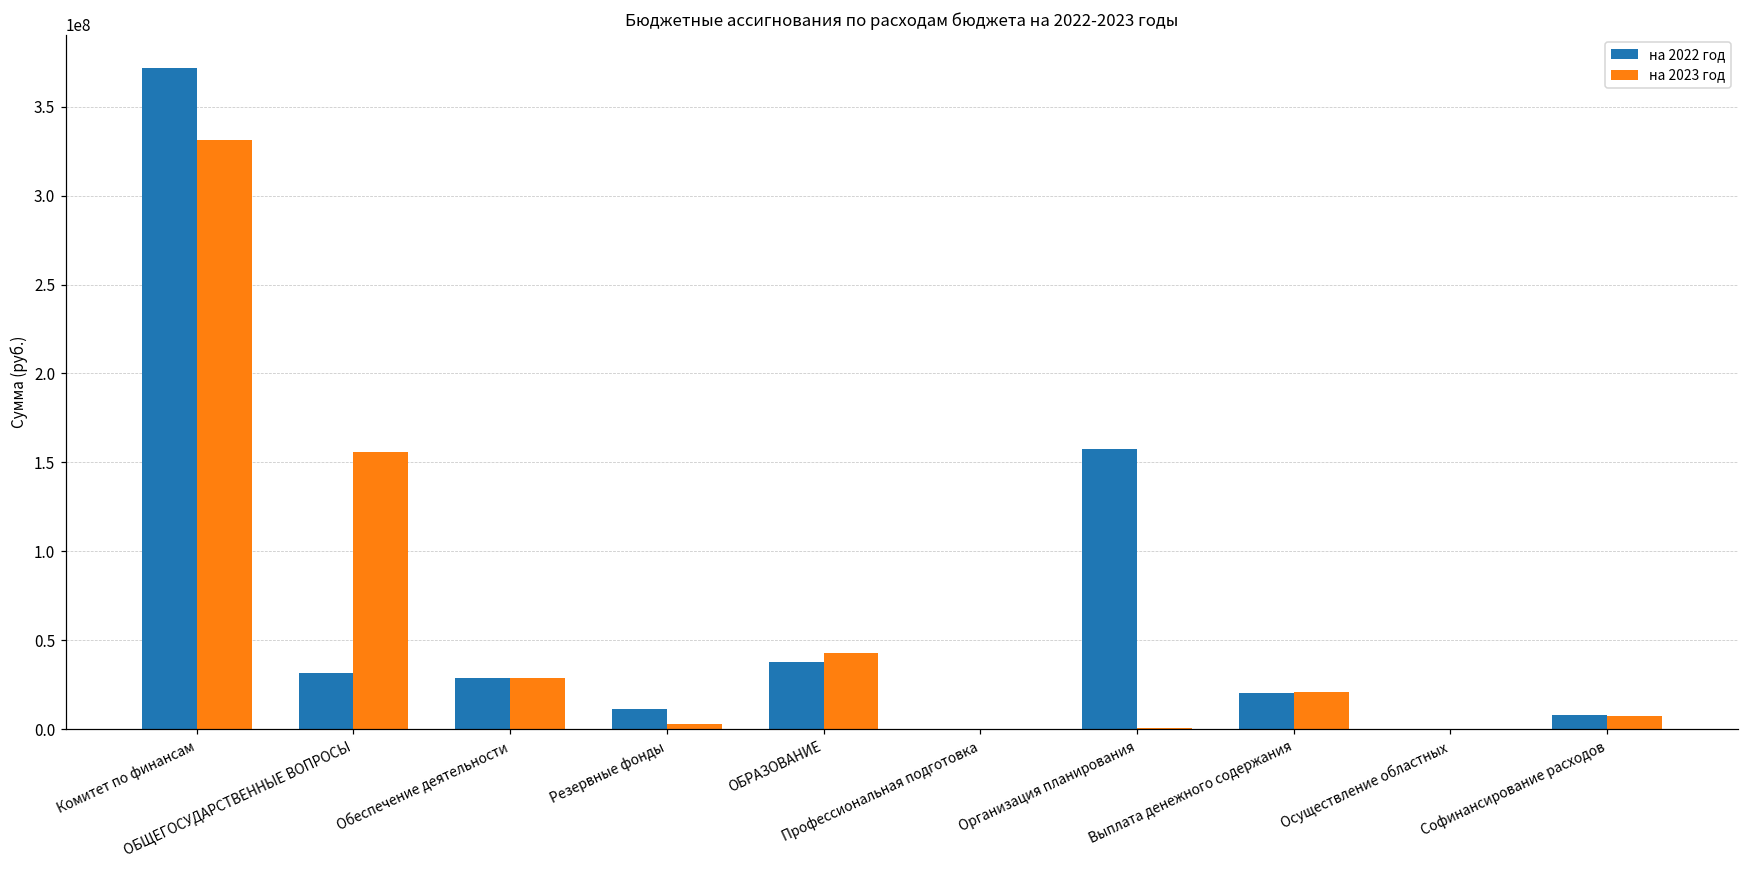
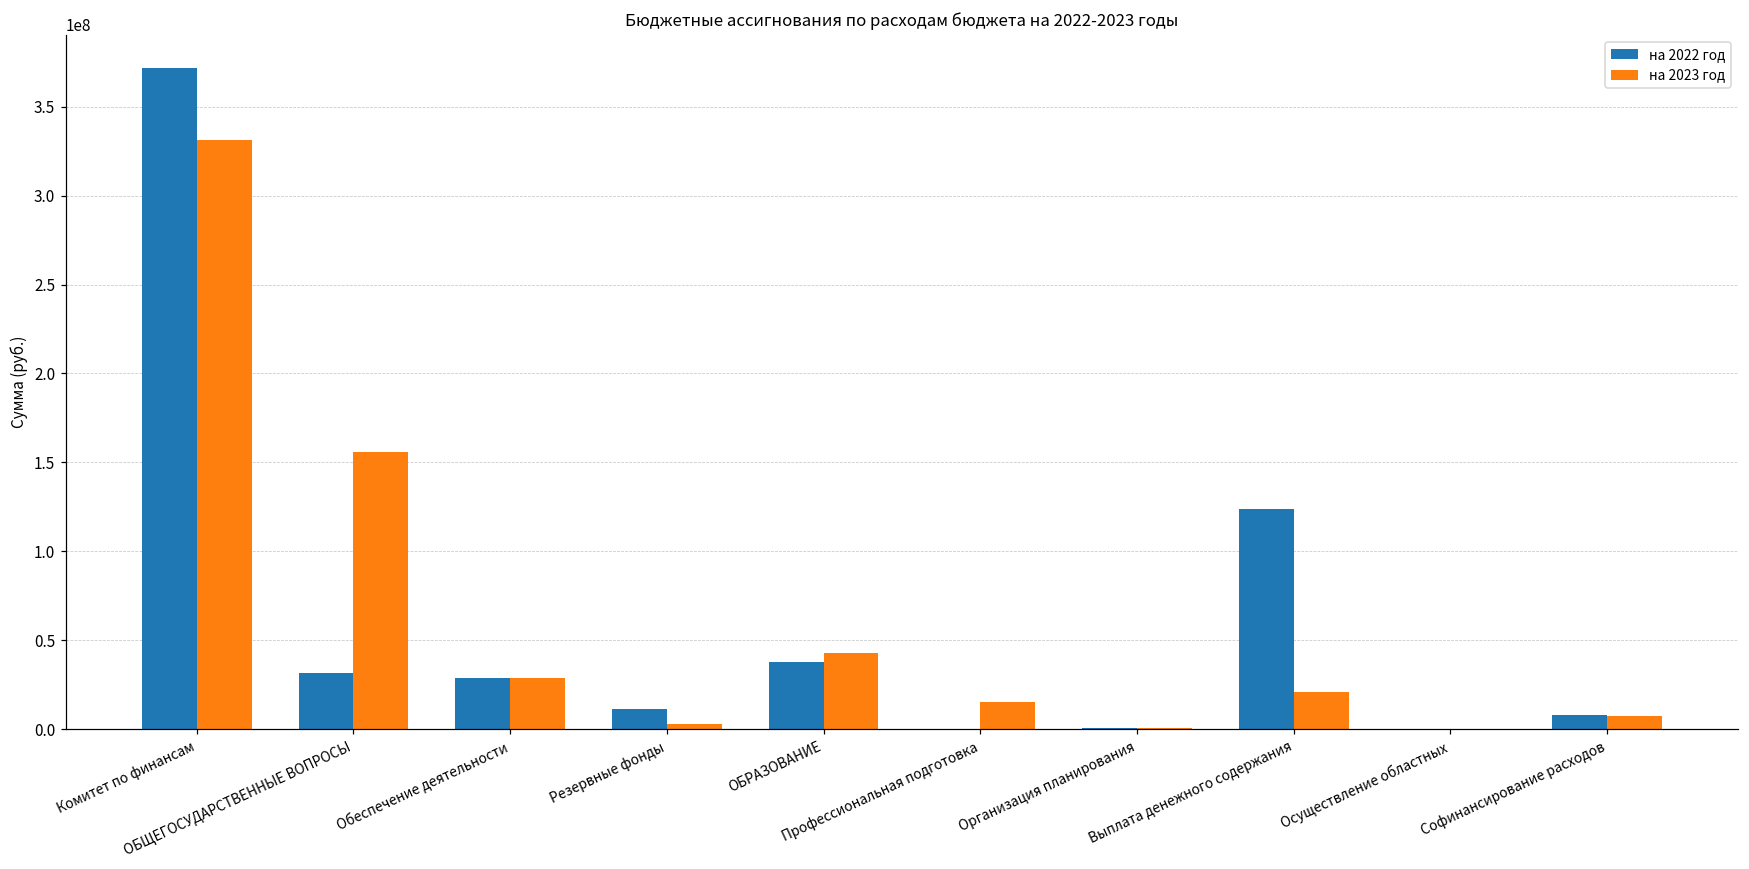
на 2023 год, Профессиональная подготовка: 0 -> 16000000
на 2022 год, Организация планирования: 157000000 -> 0
на 2022 год, Выплата денежного содержания: 20000000 -> 124000000
